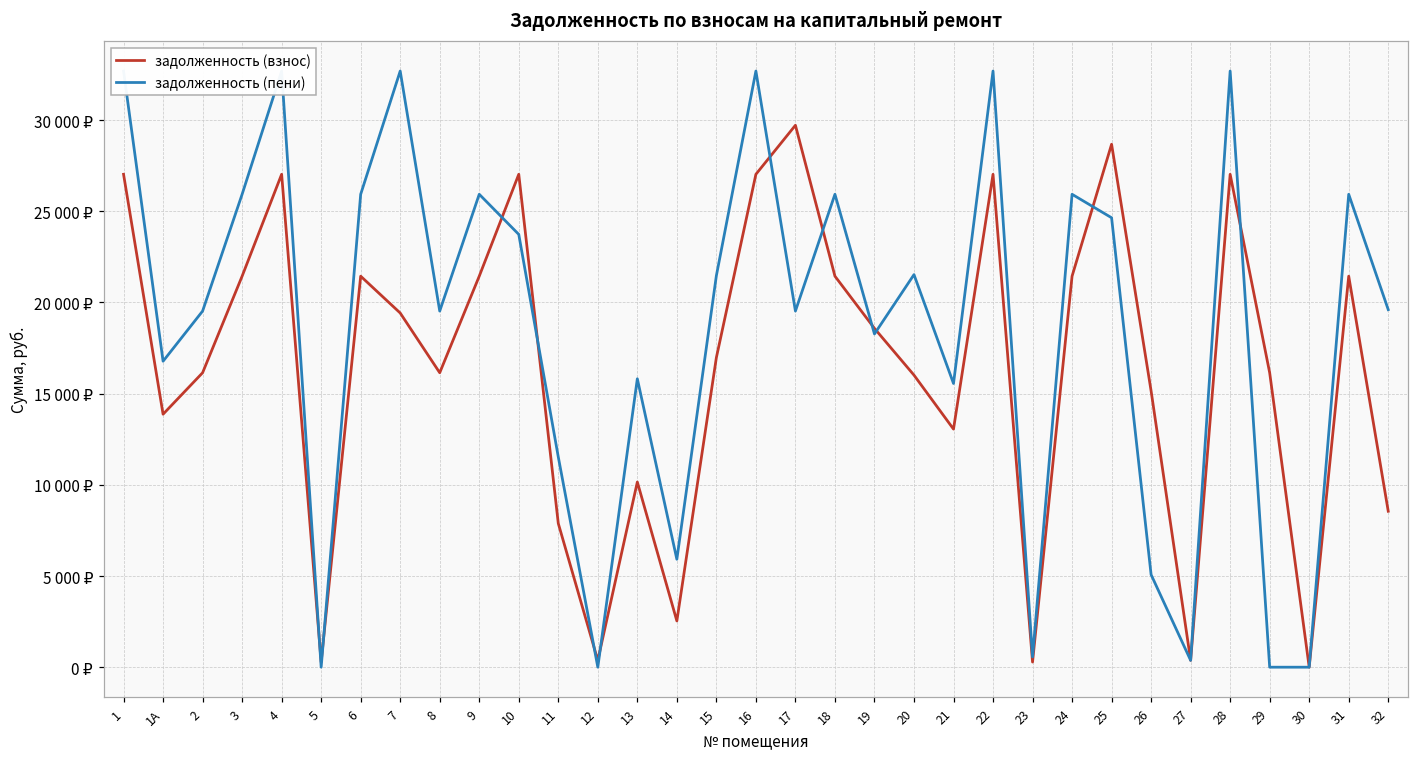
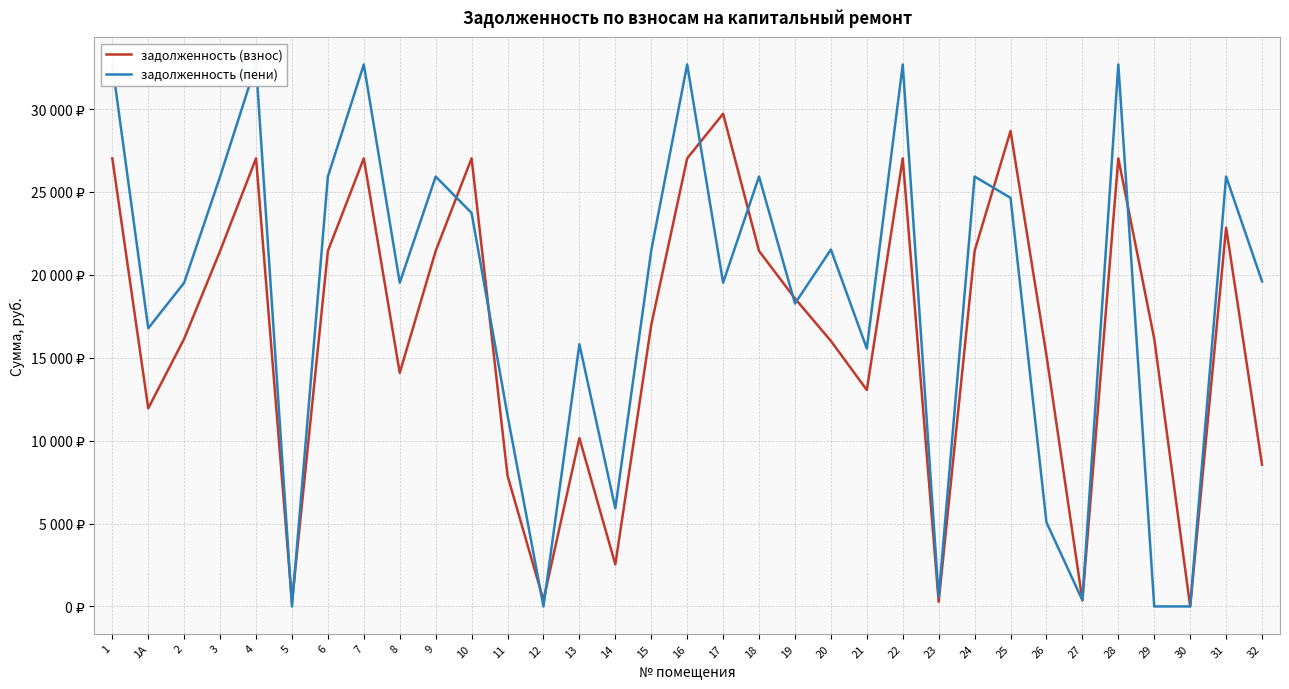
задолженность (взнос), 1А: 13900 ₽ -> 11900 ₽
задолженность (взнос), 7: 19400 ₽ -> 27000 ₽
задолженность (взнос), 8: 16100 ₽ -> 14100 ₽
задолженность (взнос), 31: 21400 ₽ -> 22900 ₽
